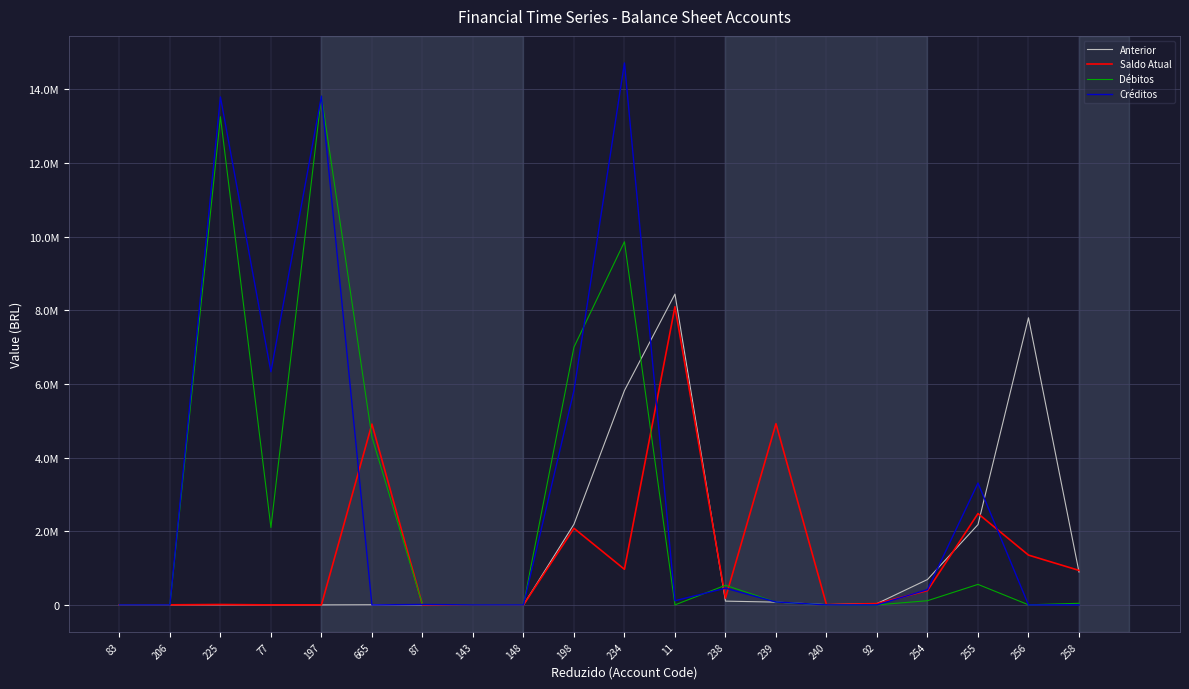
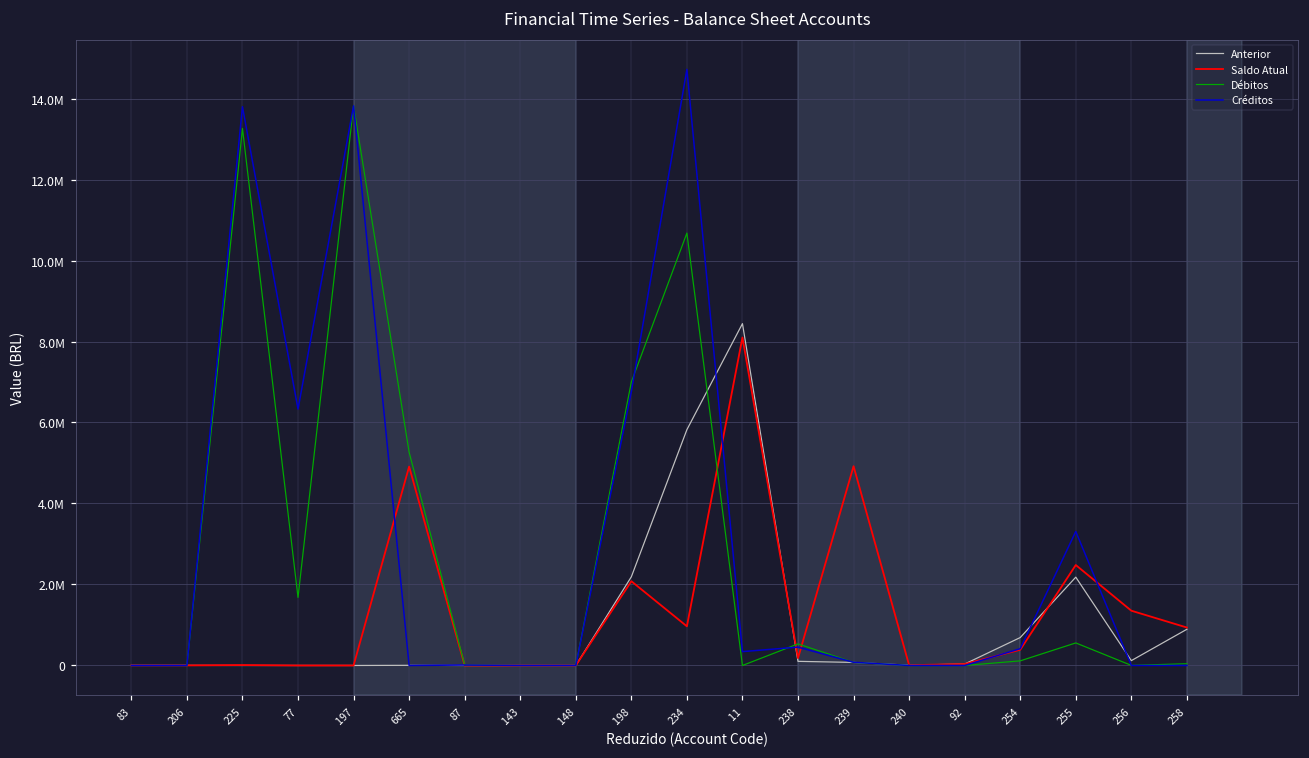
Débitos, 77: 2100000 -> 1700000
Débitos, 665: 4600000 -> 5300000
Créditos, 198: 5800000 -> 6800000
Débitos, 234: 9900000 -> 10700000
Créditos, 11: 100000 -> 300000
Anterior, 256: 7800000 -> 100000
